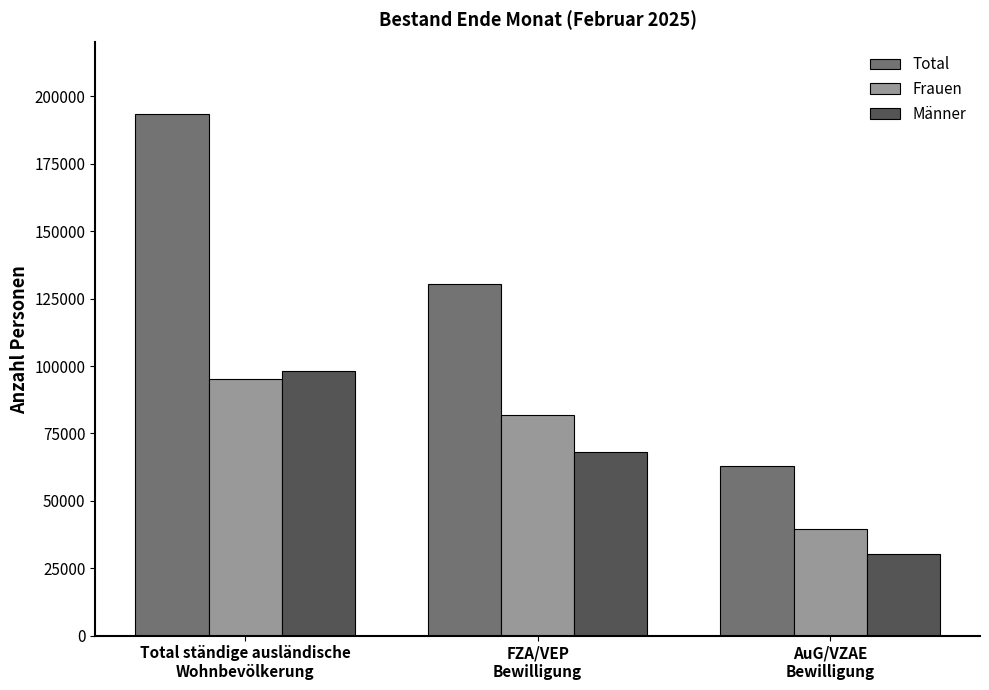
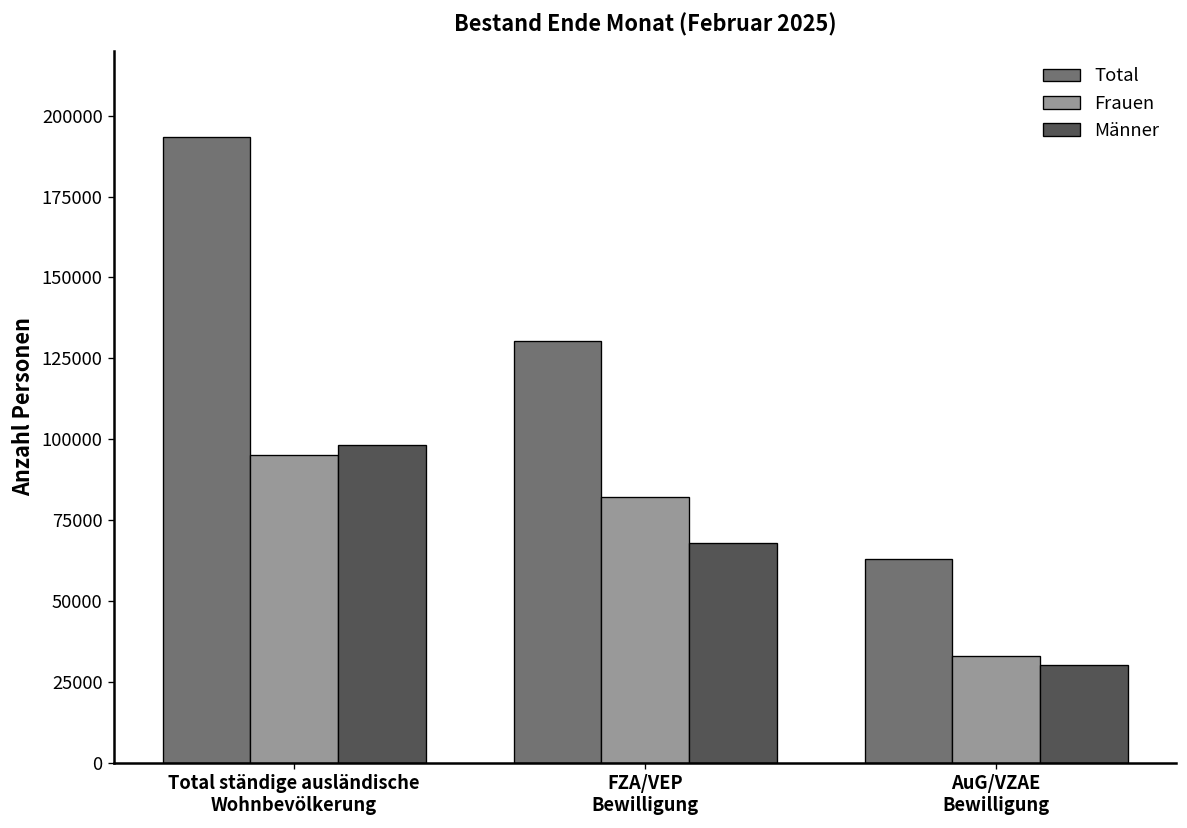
Frauen, AuG/VZAE Bewilligung: 40000 -> 33000
